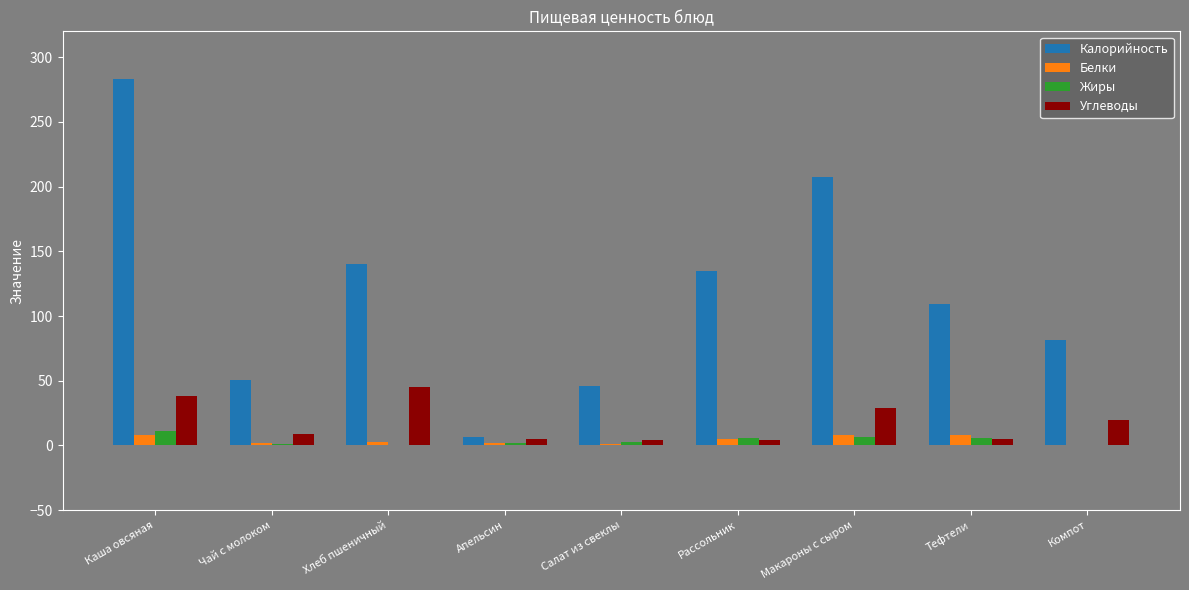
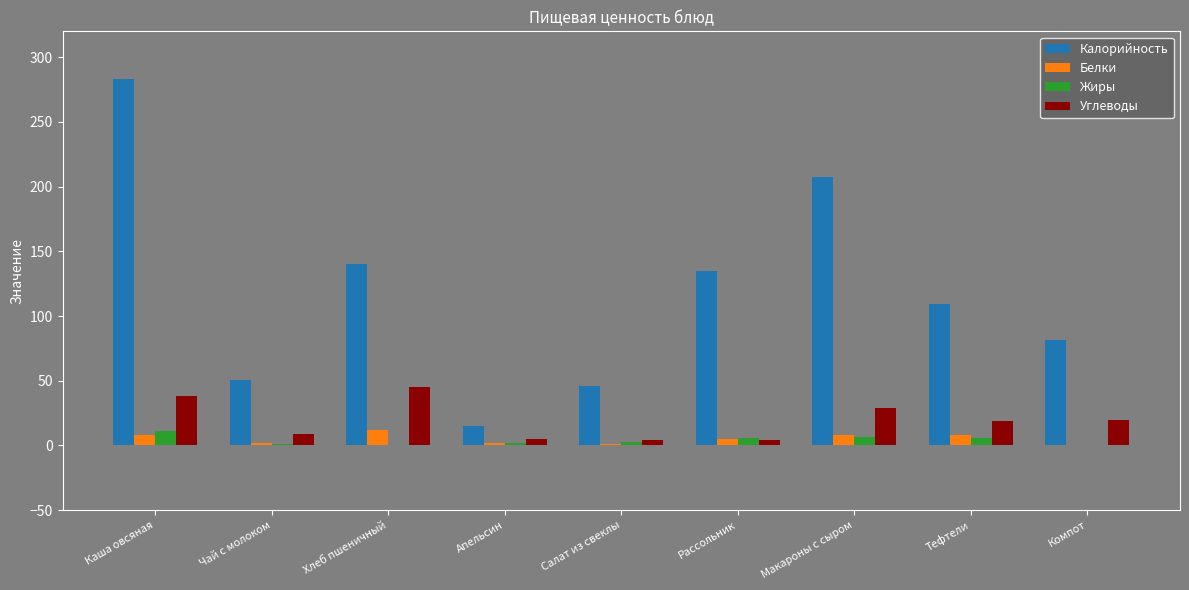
Белки, Хлеб пшеничный: 2 -> 12
Калорийность, Апельсин: 7 -> 15
Углеводы, Тефтели: 5 -> 19
